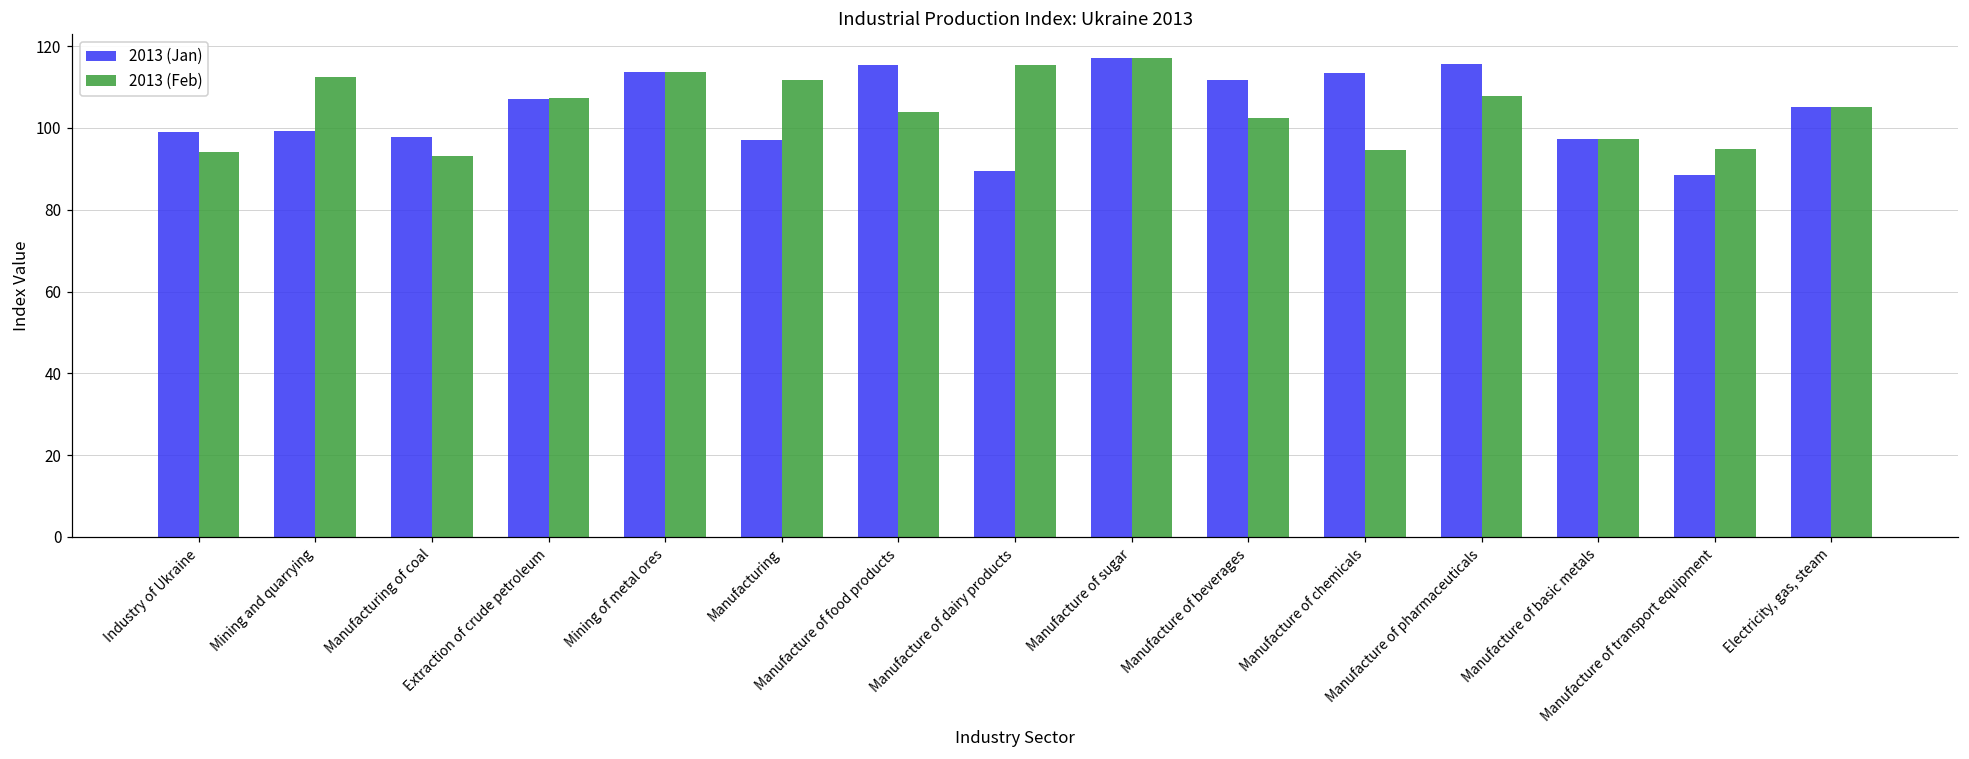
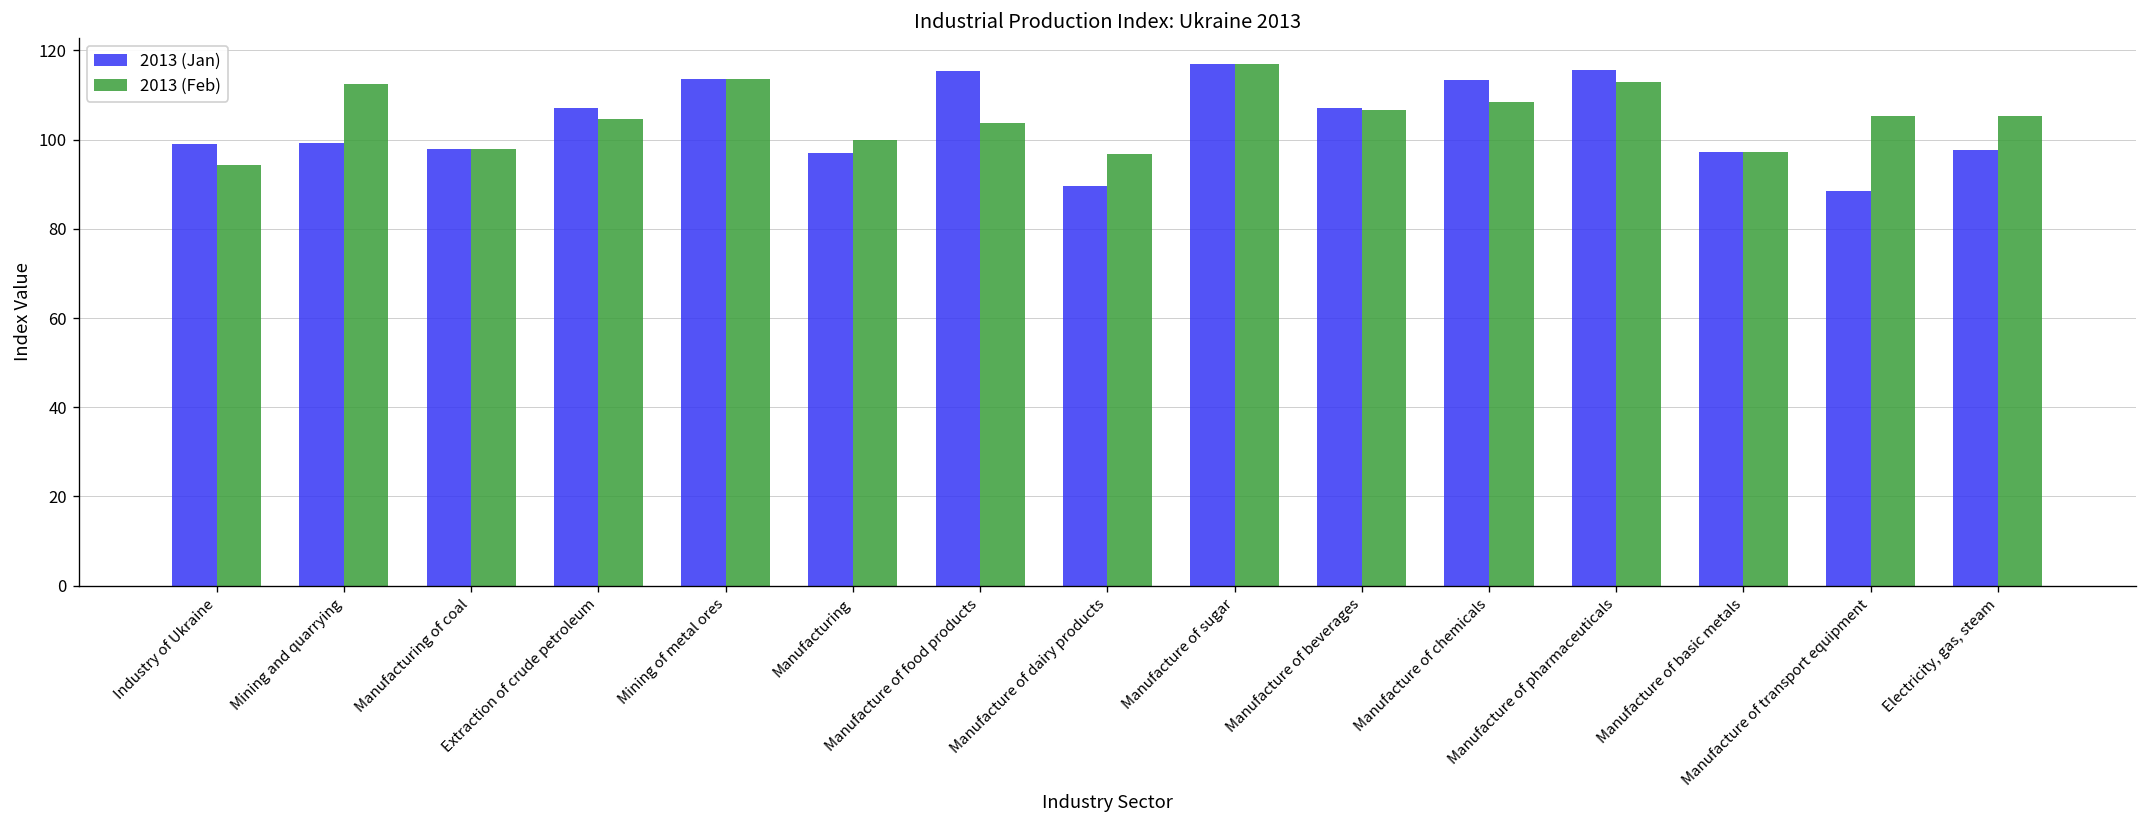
2013 (Feb), Manufacturing of coal: 93 -> 98
2013 (Feb), Extraction of crude petroleum: 107 -> 105
2013 (Feb), Manufacturing: 112 -> 100
2013 (Feb), Manufacture of dairy products: 116 -> 97
2013 (Jan), Manufacture of beverages: 112 -> 107
2013 (Feb), Manufacture of beverages: 103 -> 107
2013 (Feb), Manufacture of chemicals: 95 -> 109
2013 (Feb), Manufacture of pharmaceuticals: 108 -> 113
2013 (Feb), Manufacture of transport equipment: 95 -> 105
2013 (Jan), Electricity, gas, steam: 105 -> 98
